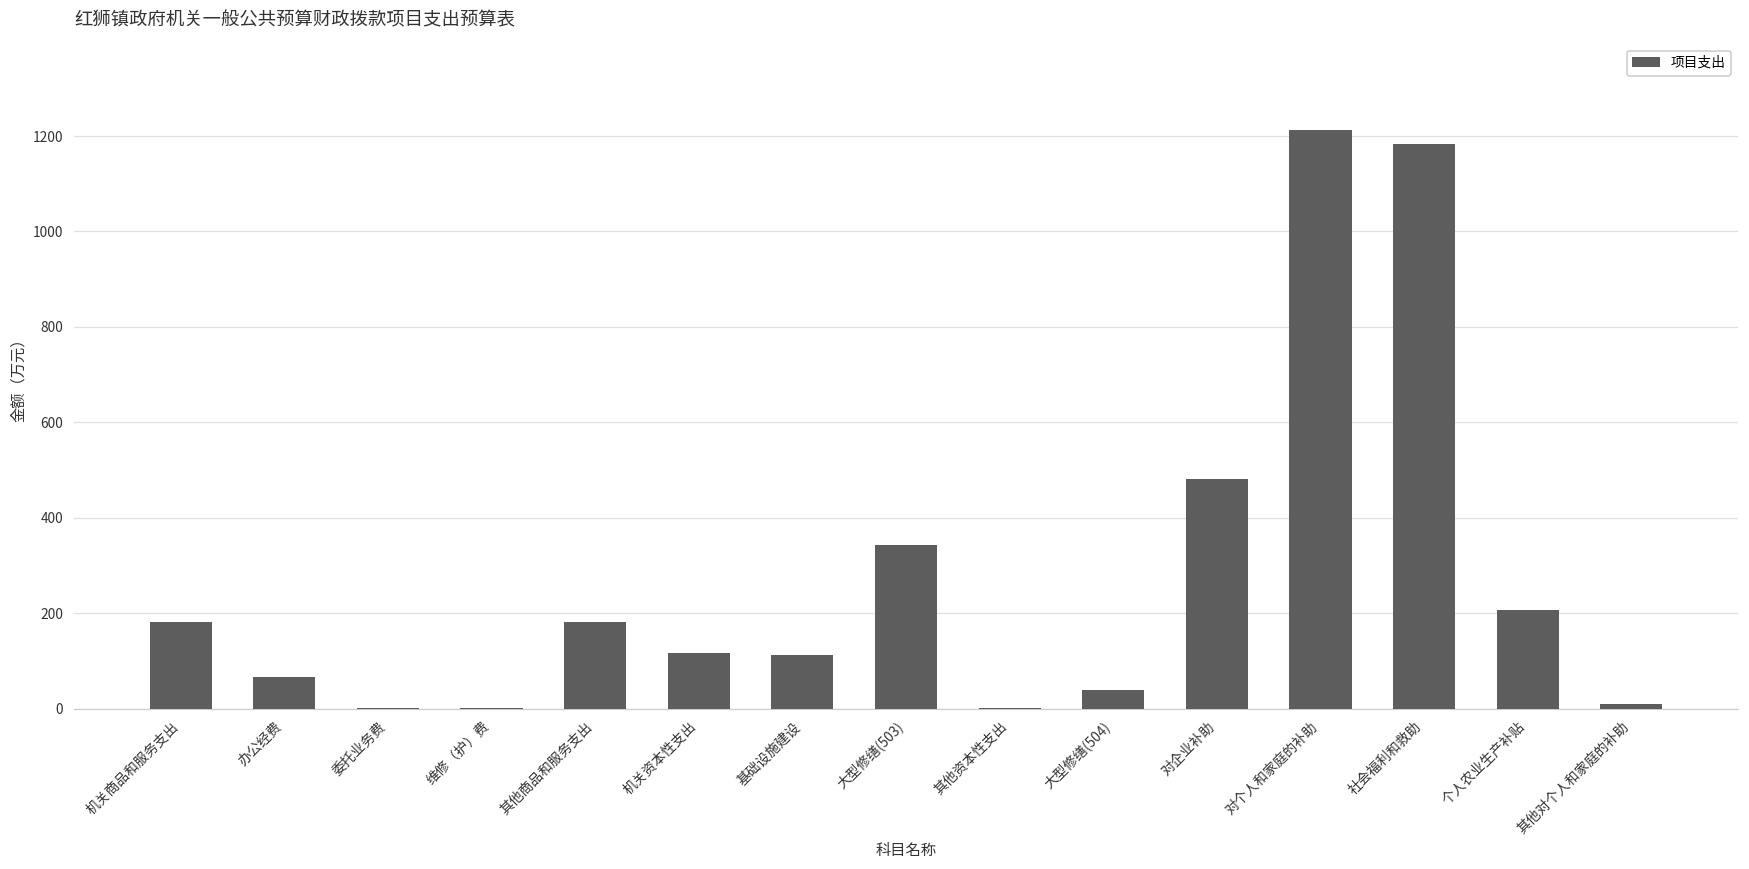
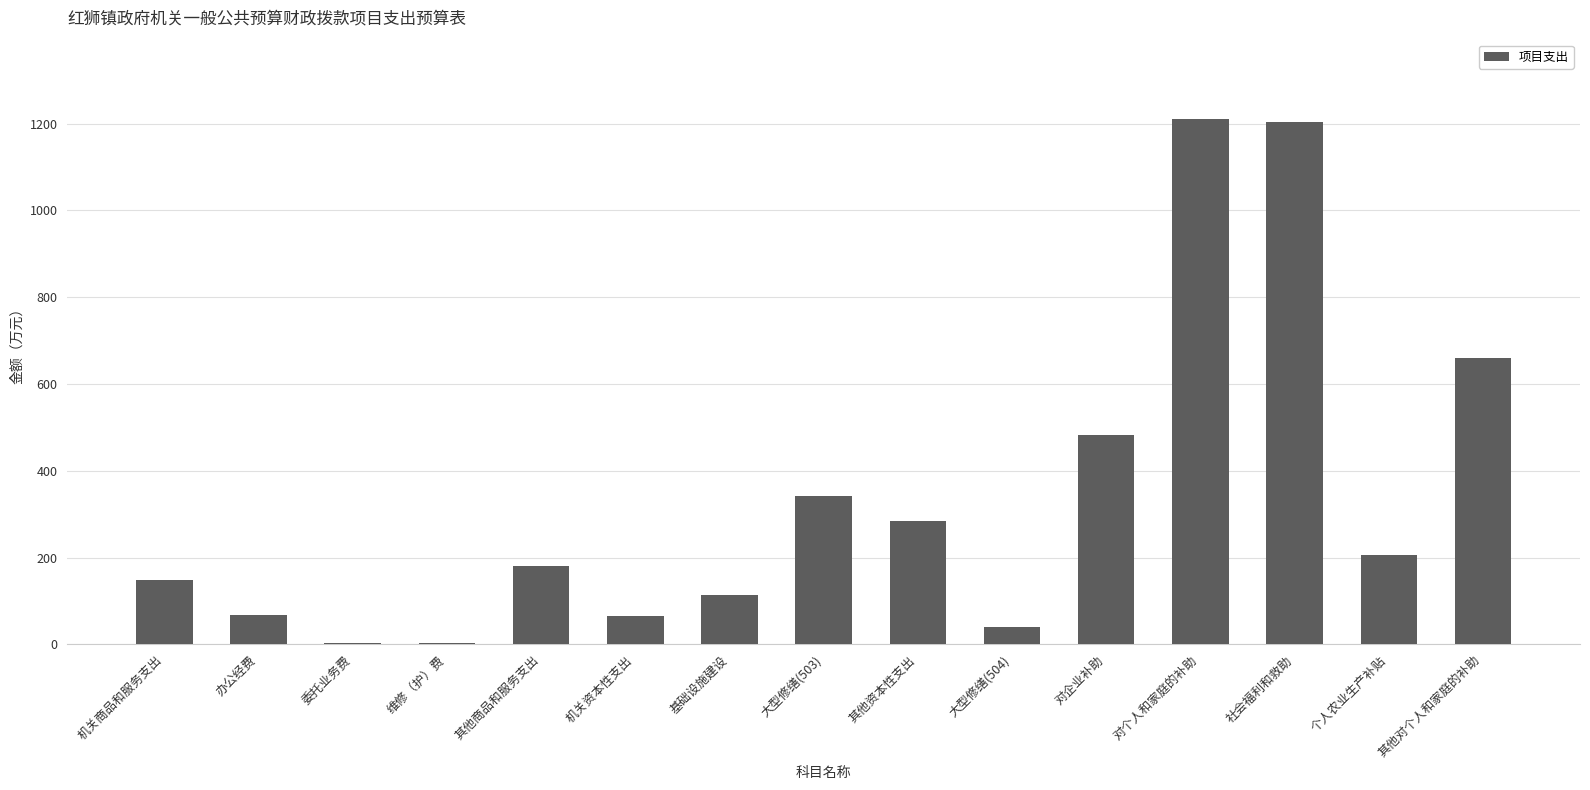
机关商品和服务支出: 180 -> 150
机关资本性支出: 120 -> 60
其他资本性支出: 0 -> 280
社会福利和救助: 1180 -> 1200
其他对个人和家庭的补助: 10 -> 660
